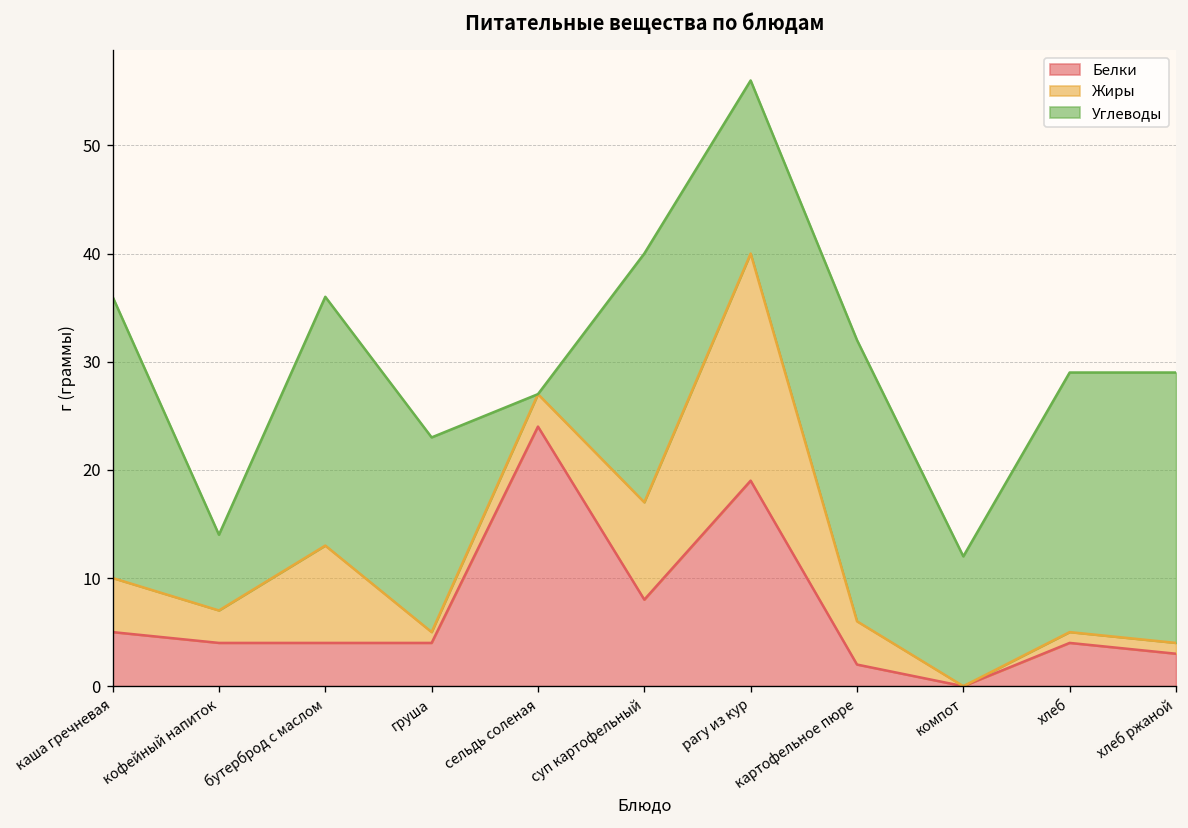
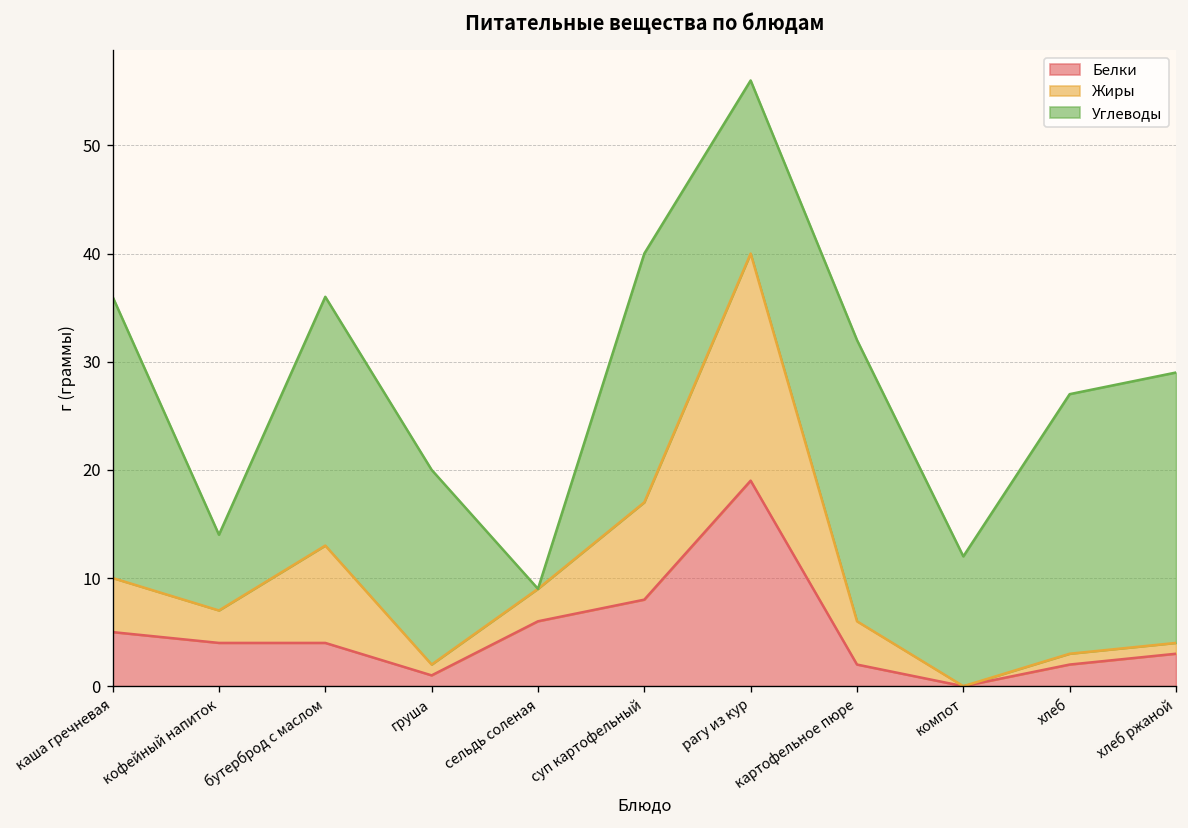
Белки, груша: 4 -> 1
Белки, сельдь соленая: 24 -> 6
Белки, хлеб: 4 -> 2
